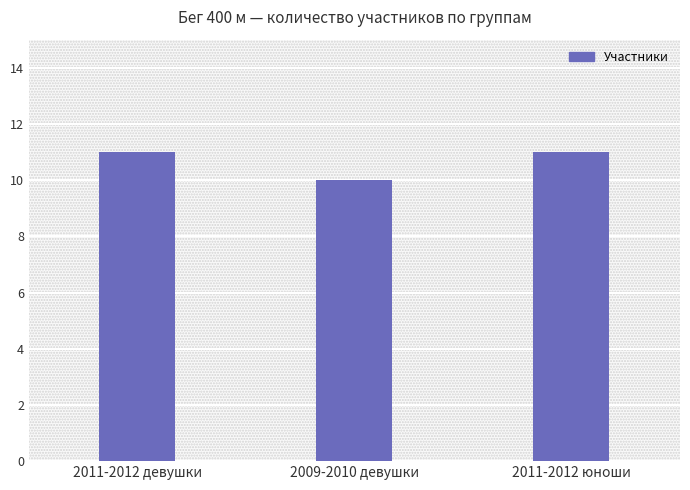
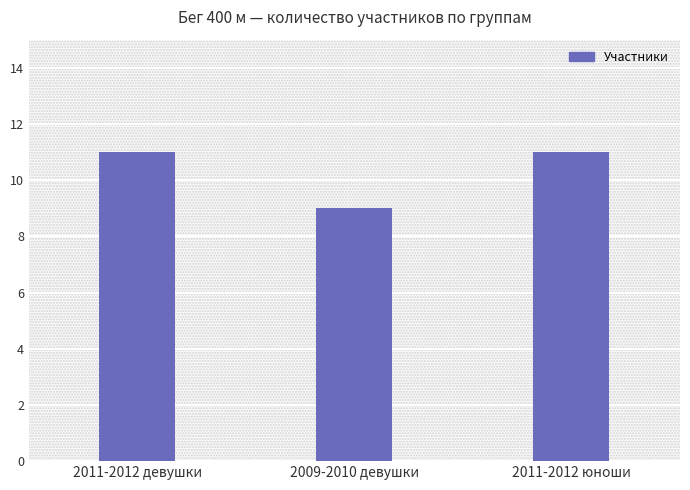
2009-2010 девушки: 10 -> 9
